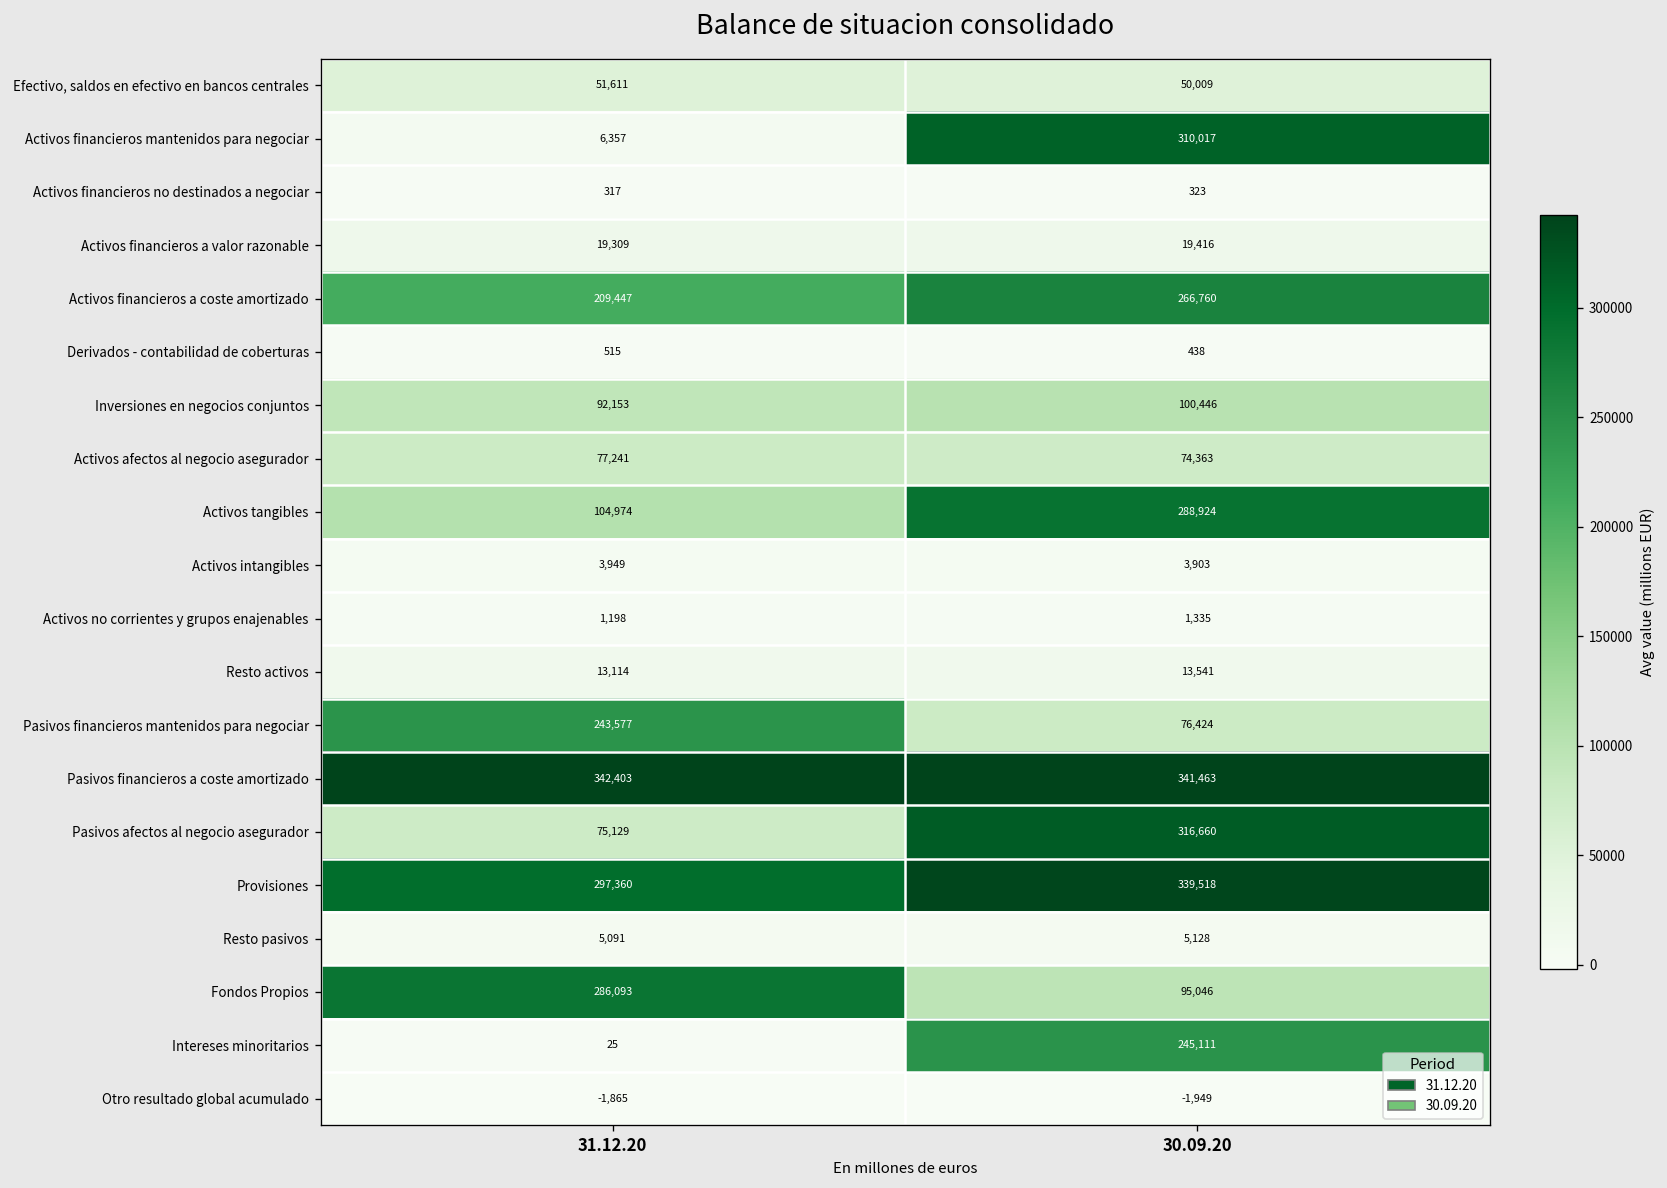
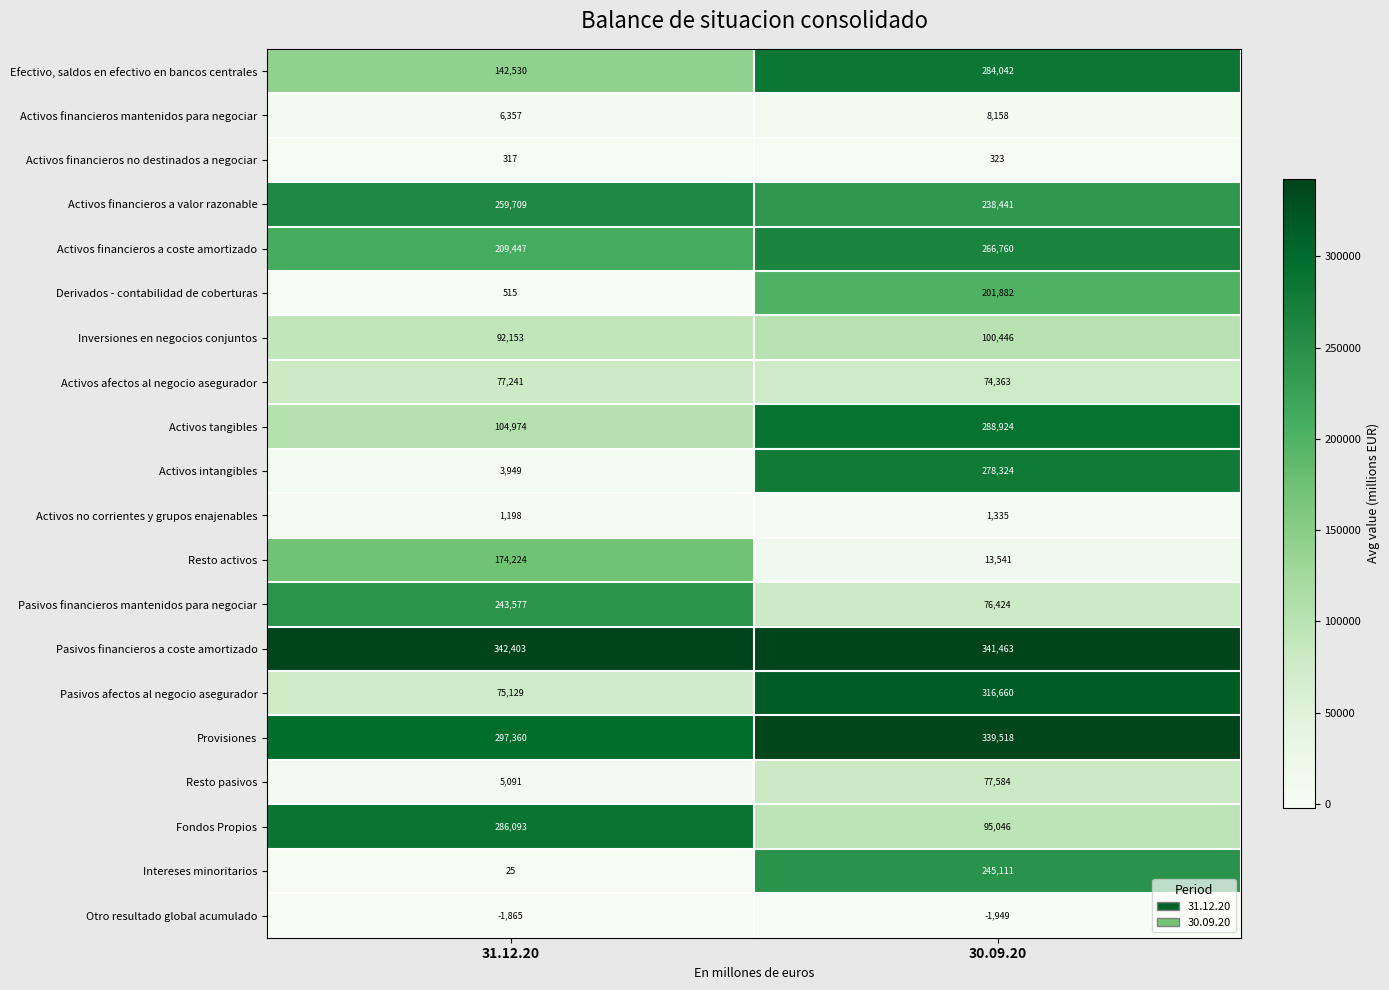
Efectivo, saldos en efectivo en bancos centrales, 31.12.20: 51,611 -> 142,530
Efectivo, saldos en efectivo en bancos centrales, 30.09.20: 50,009 -> 284,042
Activos financieros mantenidos para negociar, 30.09.20: 310,017 -> 8,158
Activos financieros a valor razonable, 31.12.20: 19,309 -> 259,709
Activos financieros a valor razonable, 30.09.20: 19,416 -> 238,441
Derivados - contabilidad de coberturas, 30.09.20: 438 -> 201,882
Activos intangibles, 30.09.20: 3,903 -> 278,324
Resto activos, 31.12.20: 13,114 -> 174,224
Resto pasivos, 30.09.20: 5,128 -> 77,584
